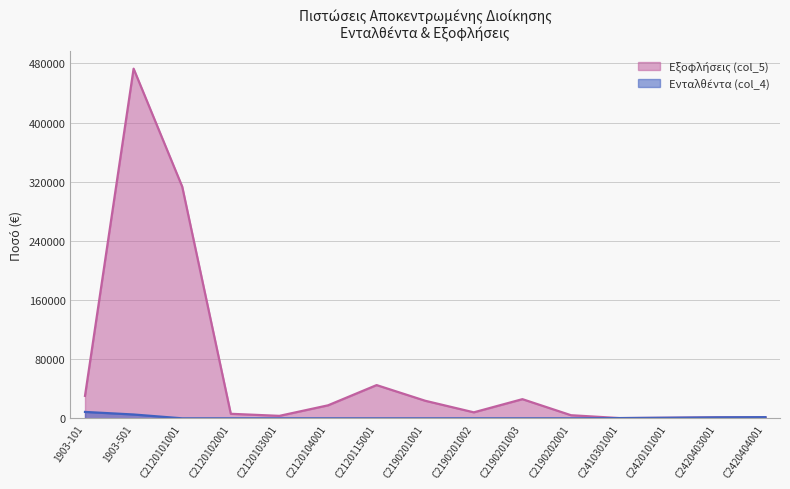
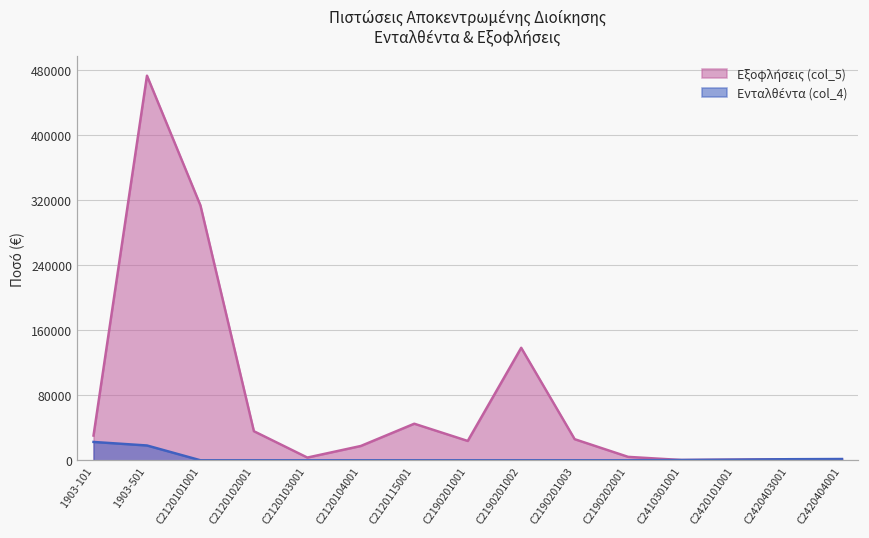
Ενταλθέντα (col_4), 1903-101: 10000 -> 20000
Ενταλθέντα (col_4), 1903-501: 10000 -> 20000
Εξοφλήσεις (col_5), C2120102001: 10000 -> 40000
Εξοφλήσεις (col_5), C2190201002: 10000 -> 140000
